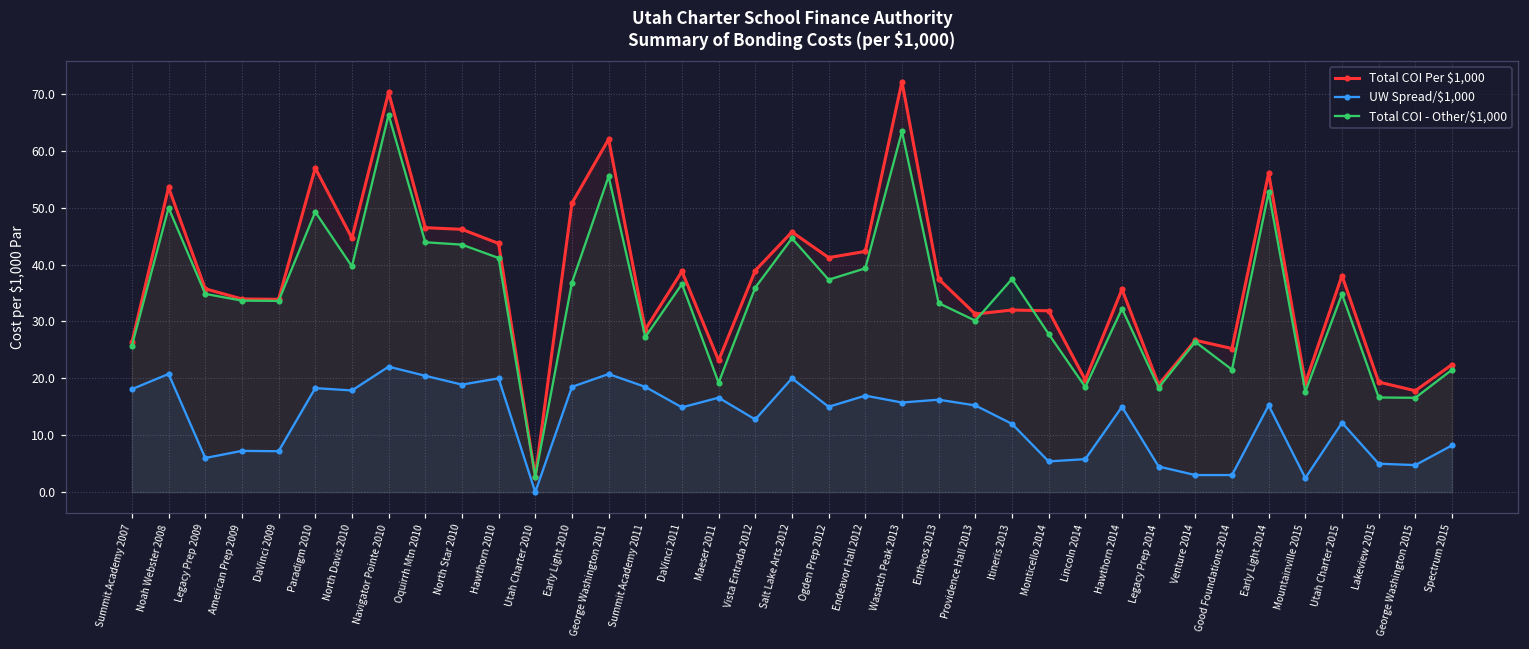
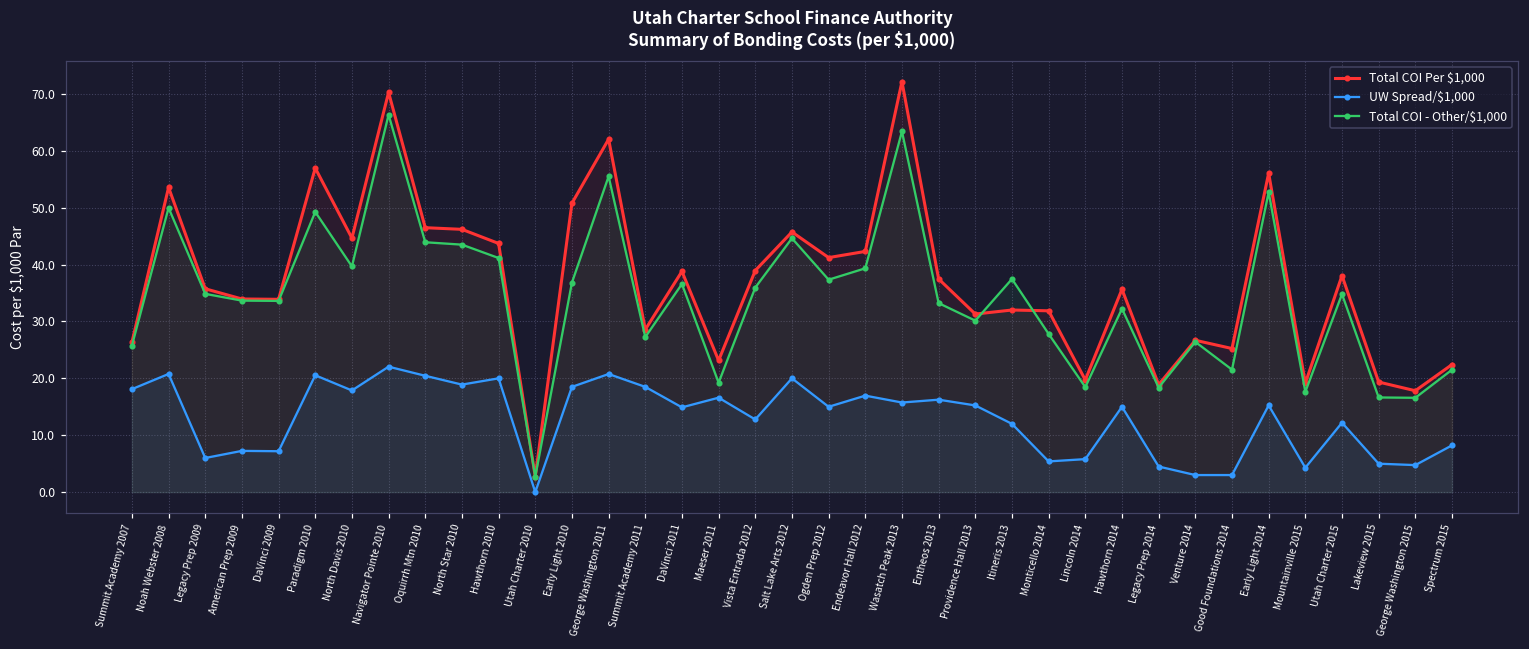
UW Spread/$1,000, Paradigm 2010: 18 -> 21
UW Spread/$1,000, Mountainville 2015: 2 -> 4
